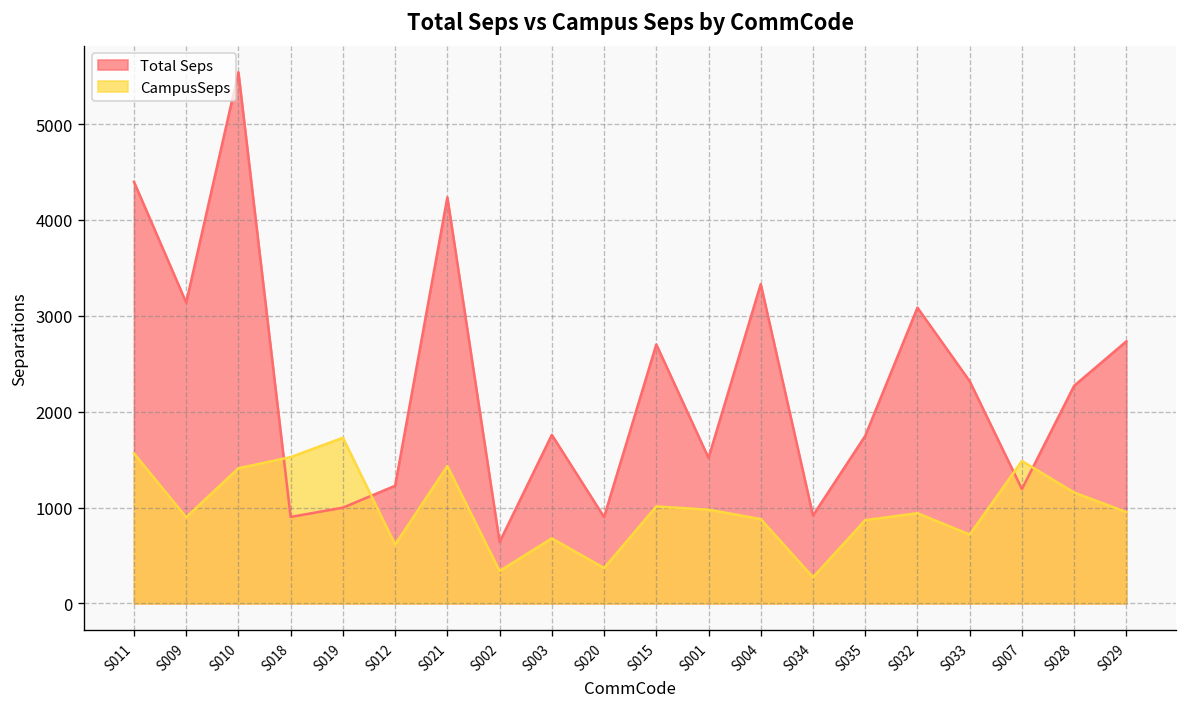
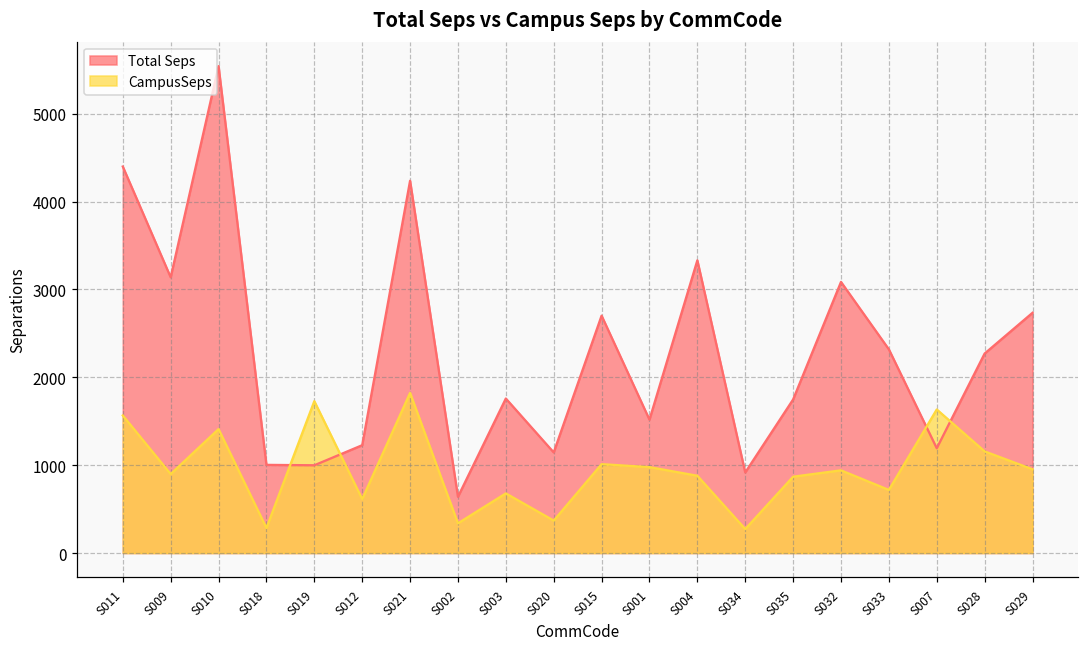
Total Seps, S018: 900 -> 1000
CampusSeps, S018: 1500 -> 300
CampusSeps, S021: 1400 -> 1800
Total Seps, S020: 900 -> 1100
CampusSeps, S007: 1500 -> 1600
